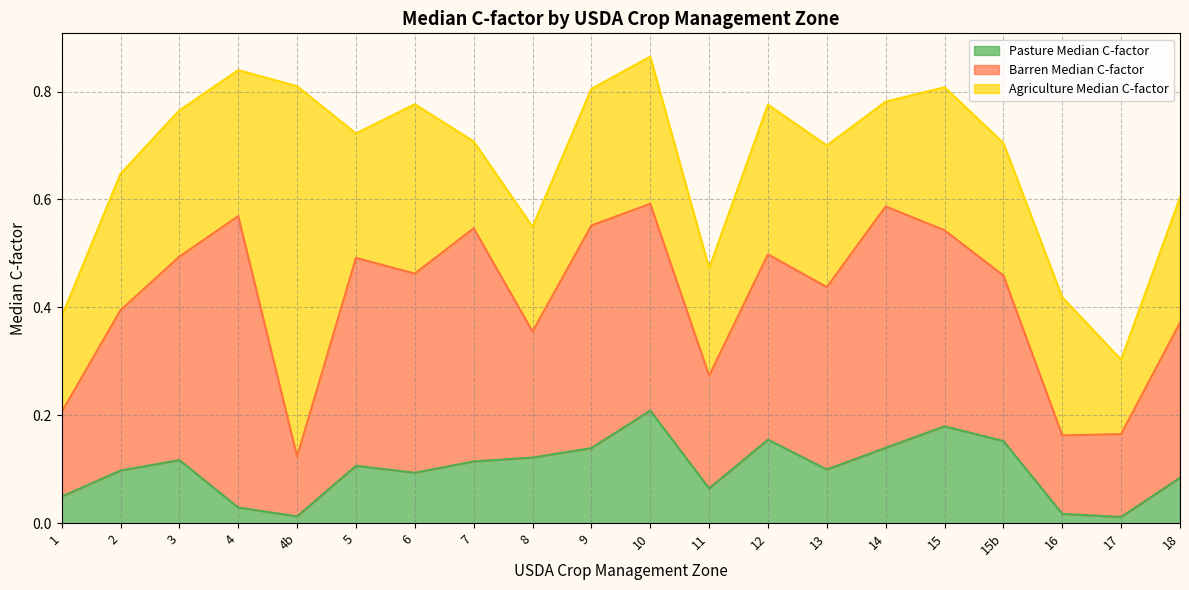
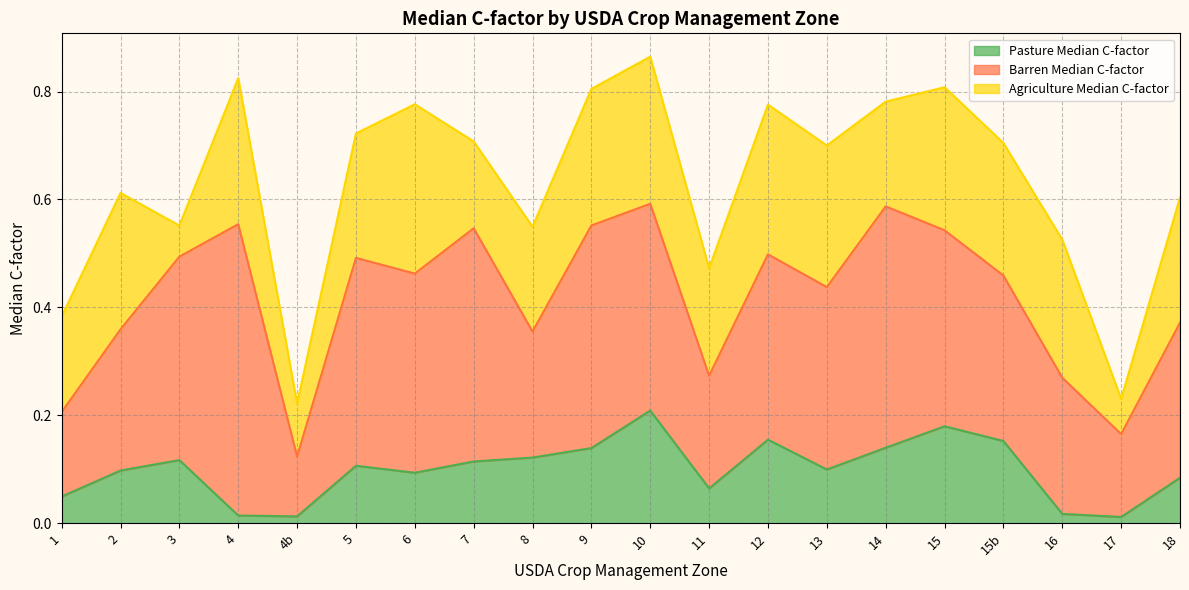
Barren Median C-factor, 2: 0.30 -> 0.26
Agriculture Median C-factor, 3: 0.27 -> 0.06
Pasture Median C-factor, 4: 0.03 -> 0.01
Agriculture Median C-factor, 4b: 0.69 -> 0.10
Barren Median C-factor, 16: 0.15 -> 0.25
Agriculture Median C-factor, 17: 0.14 -> 0.07
